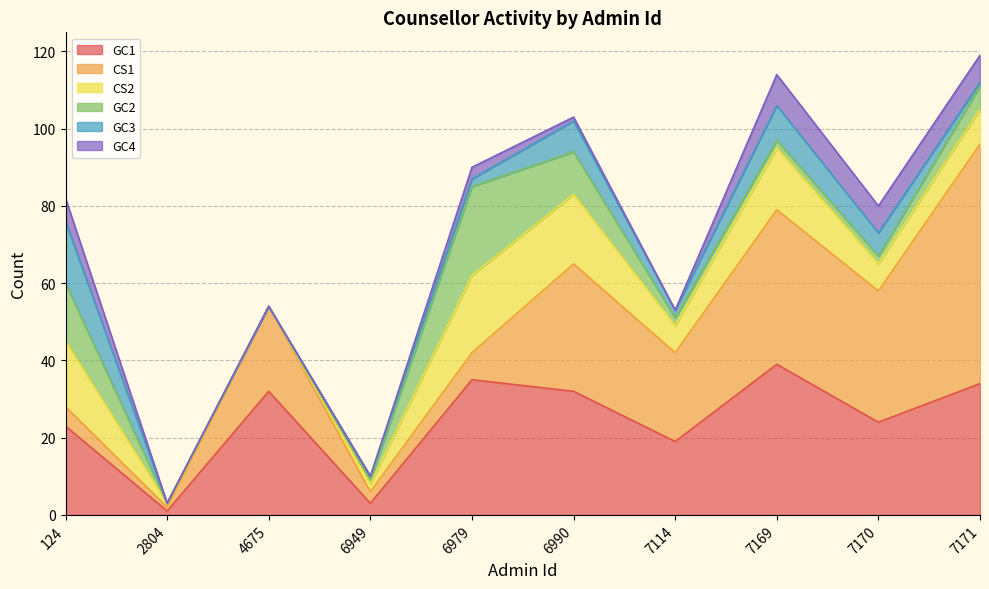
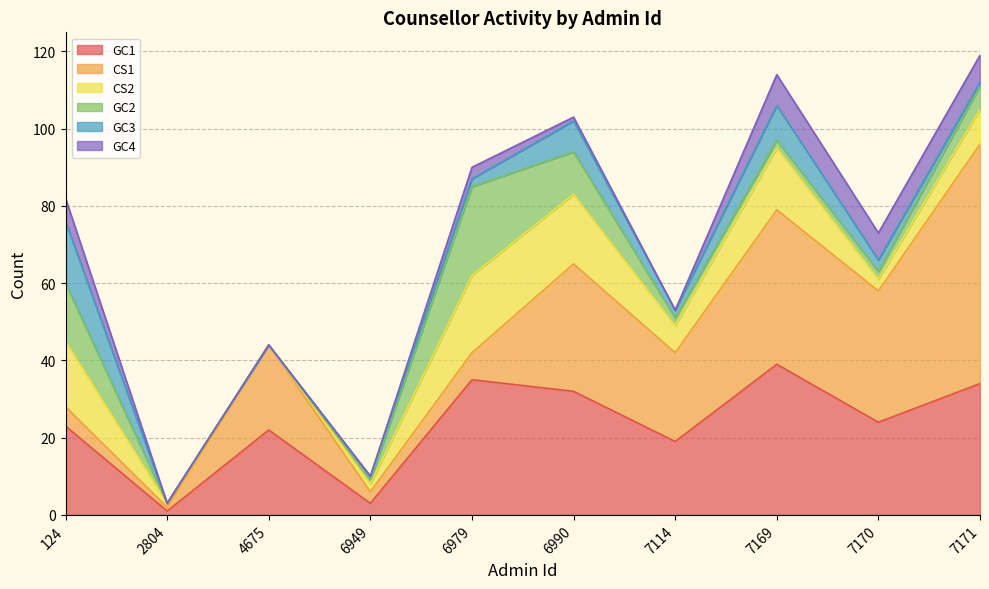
GC1, 4675: 32 -> 22
CS2, 7170: 7 -> 3
GC3, 7170: 6 -> 3
